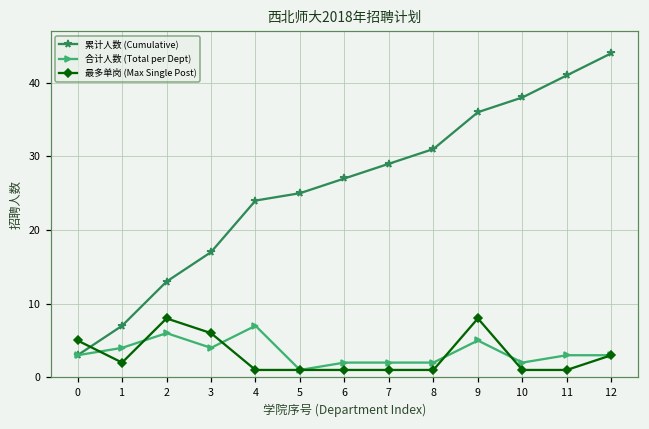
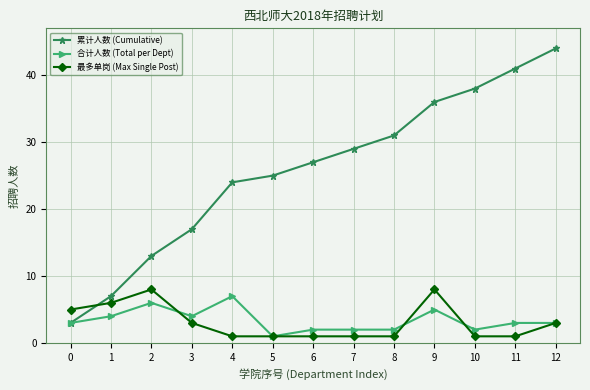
最多单岗 (Max Single Post), 1: 2 -> 6
最多单岗 (Max Single Post), 3: 6 -> 3
